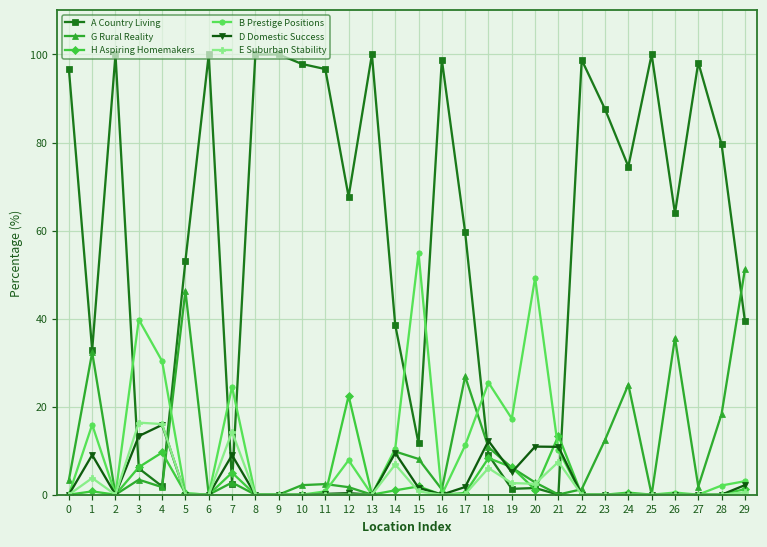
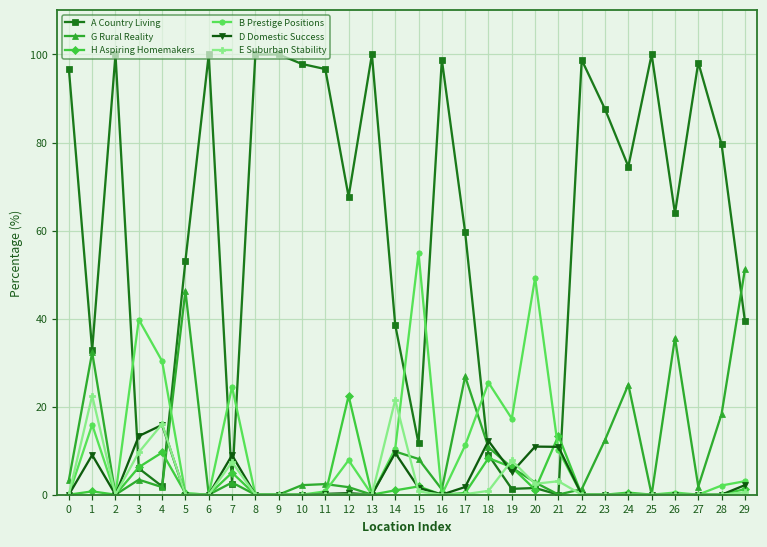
E Suburban Stability, 1: 4 -> 23
E Suburban Stability, 3: 16 -> 10
E Suburban Stability, 7: 14 -> 7
E Suburban Stability, 14: 7 -> 22
E Suburban Stability, 18: 6 -> 1
E Suburban Stability, 19: 3 -> 8
E Suburban Stability, 21: 7 -> 3
